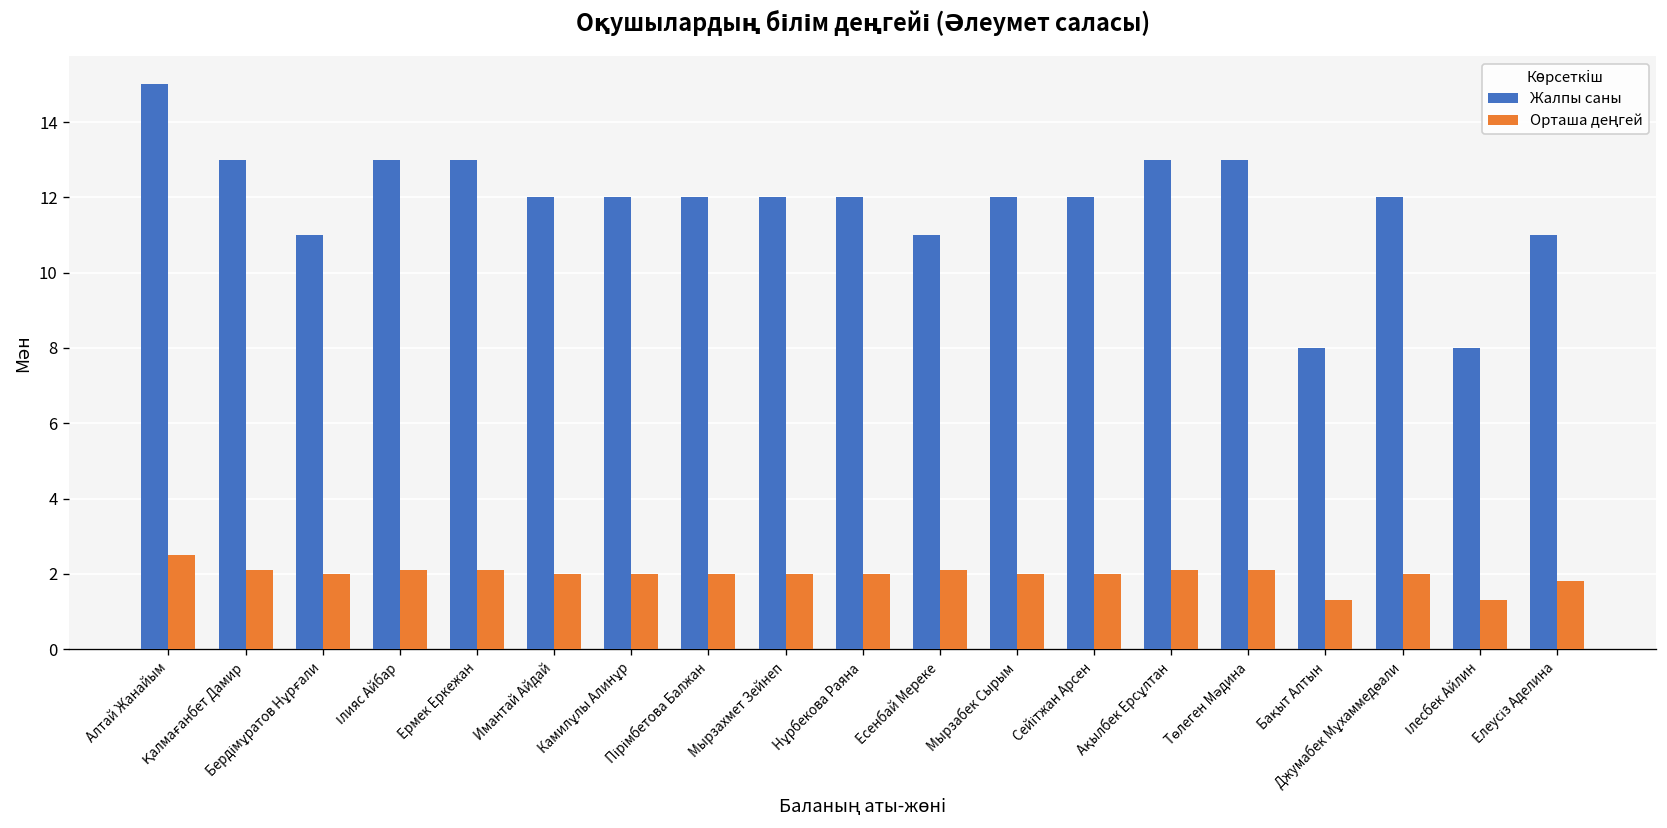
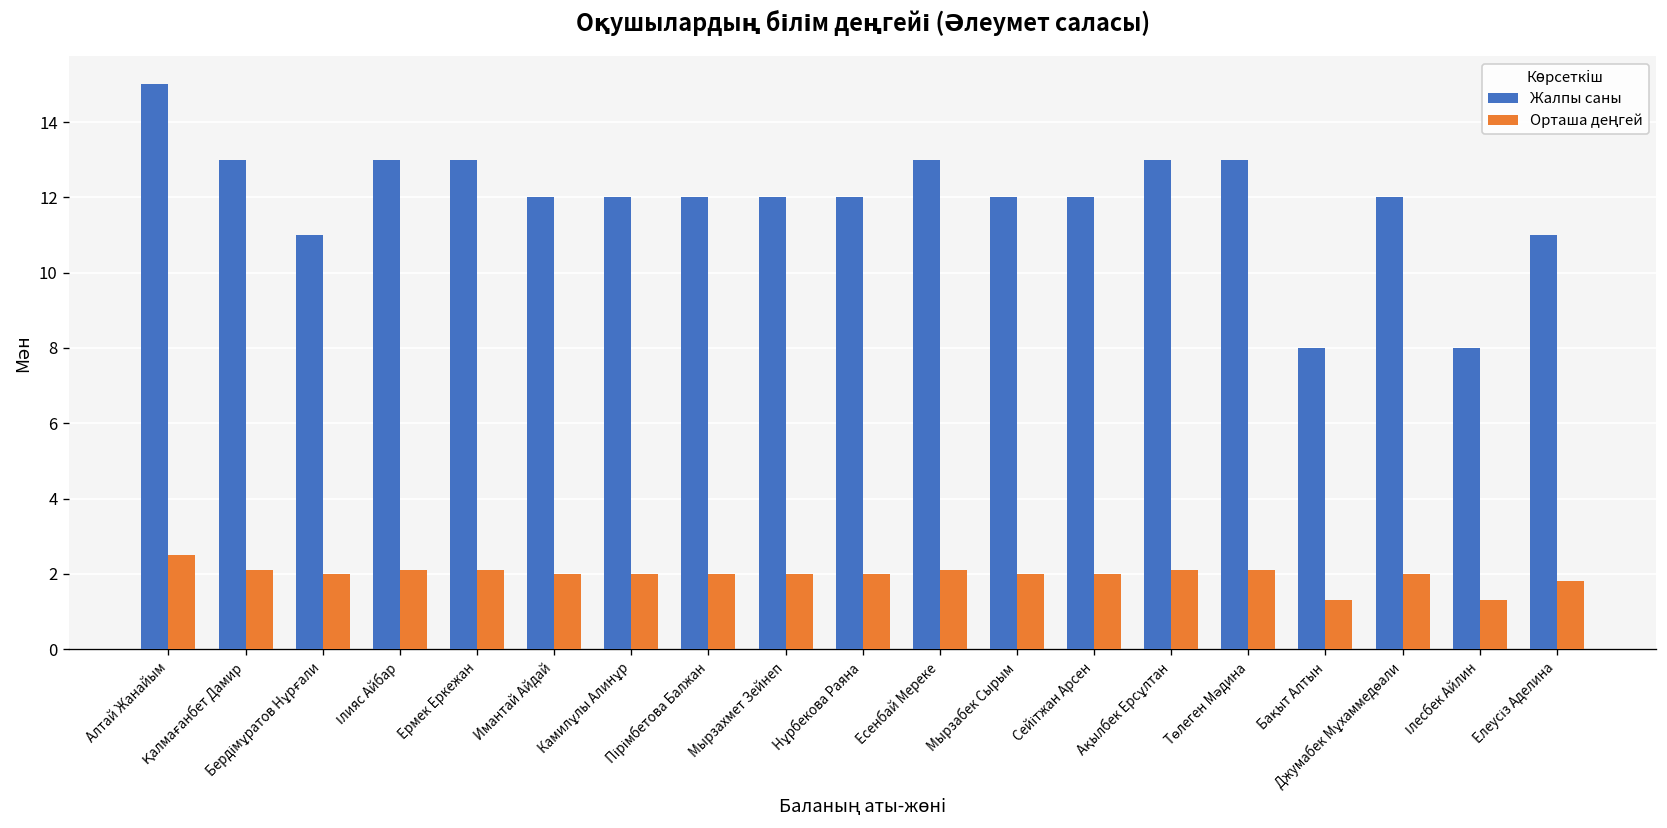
Жалпы саны, Есенбай Мереке: 11 -> 13
